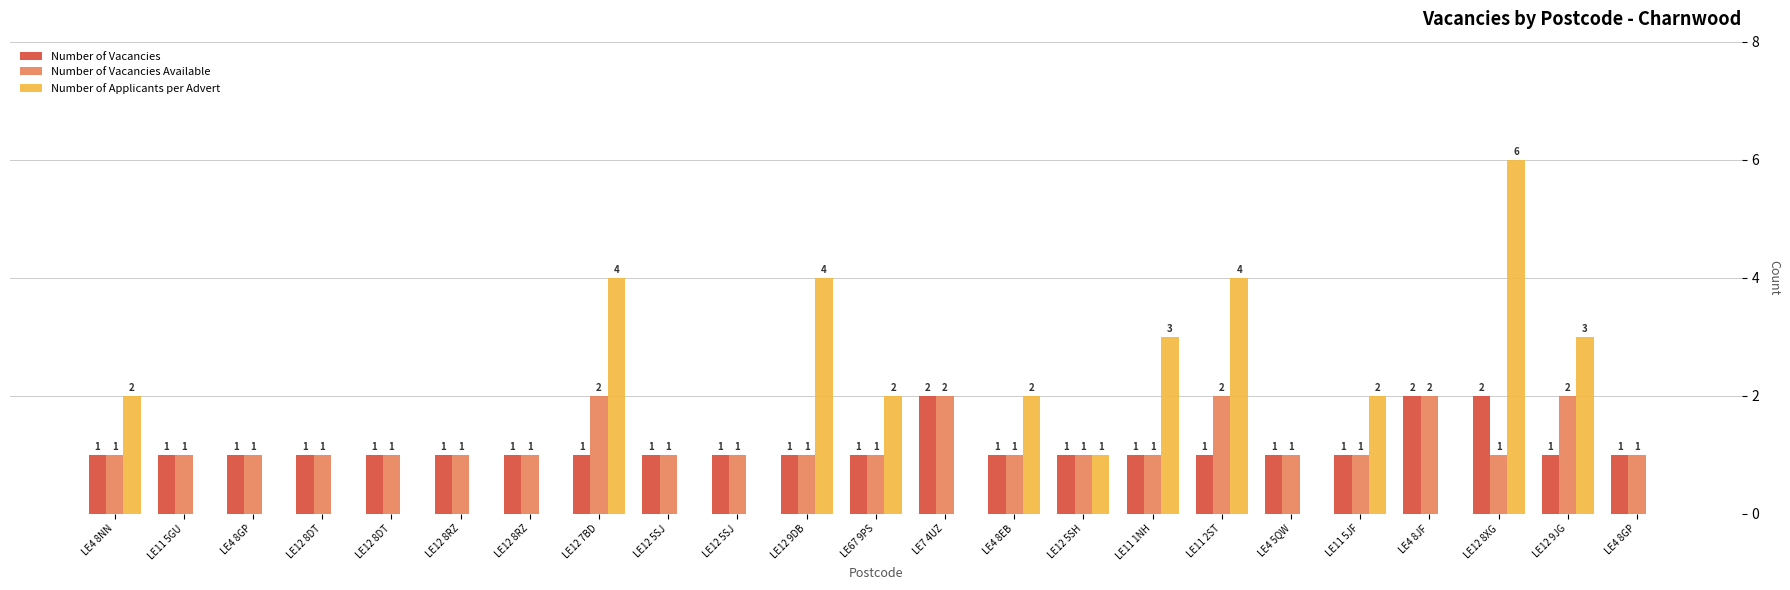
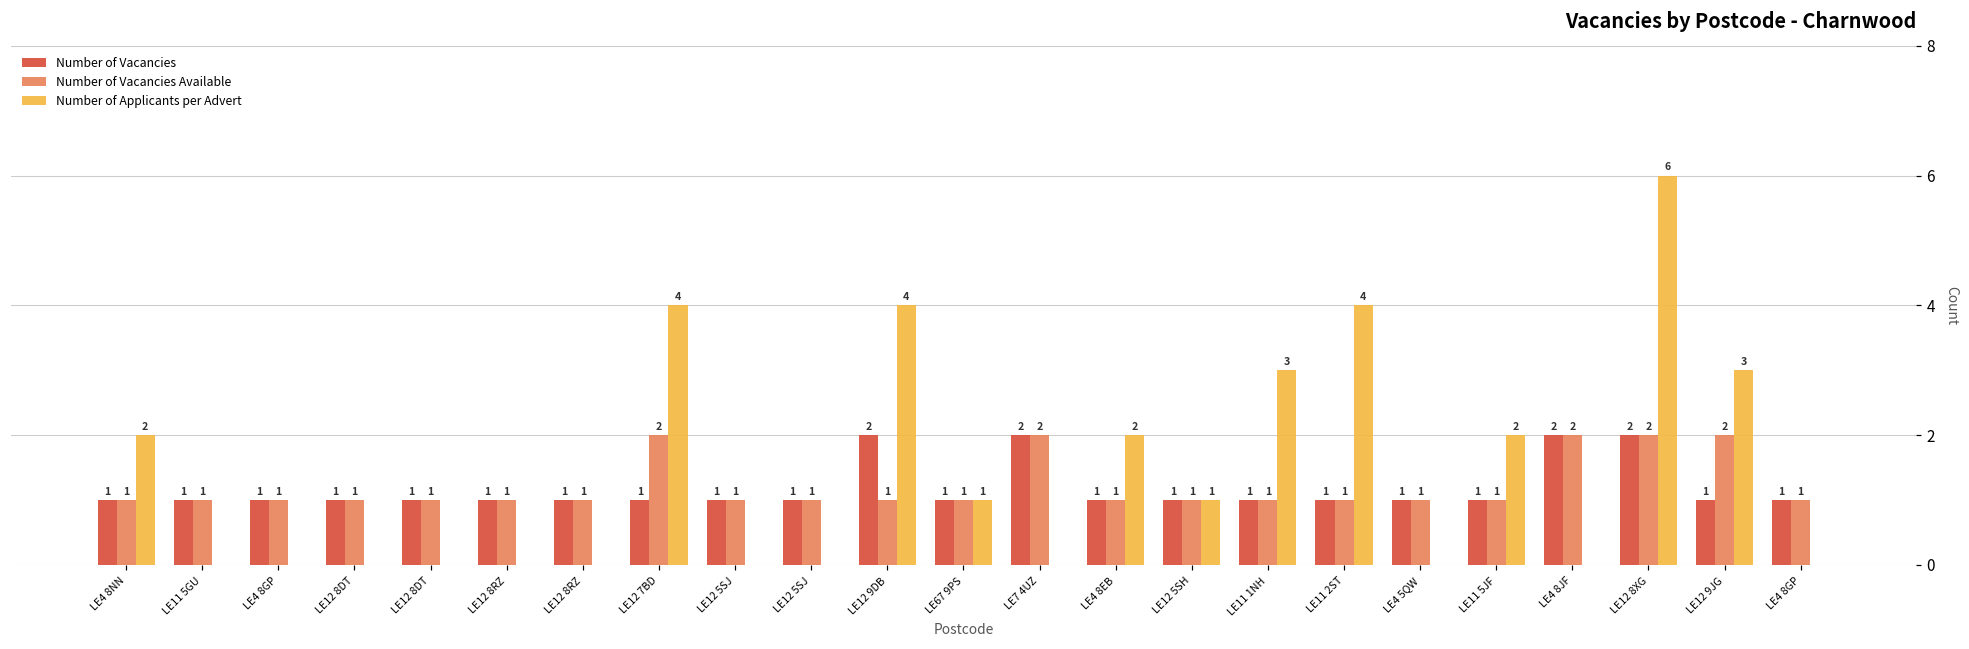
Number of Vacancies, LE12 9DB: 1 -> 2
Number of Applicants per Advert, LE67 9PS: 2 -> 1
Number of Vacancies Available, LE11 2ST: 2 -> 1
Number of Vacancies Available, LE12 8XG: 1 -> 2
